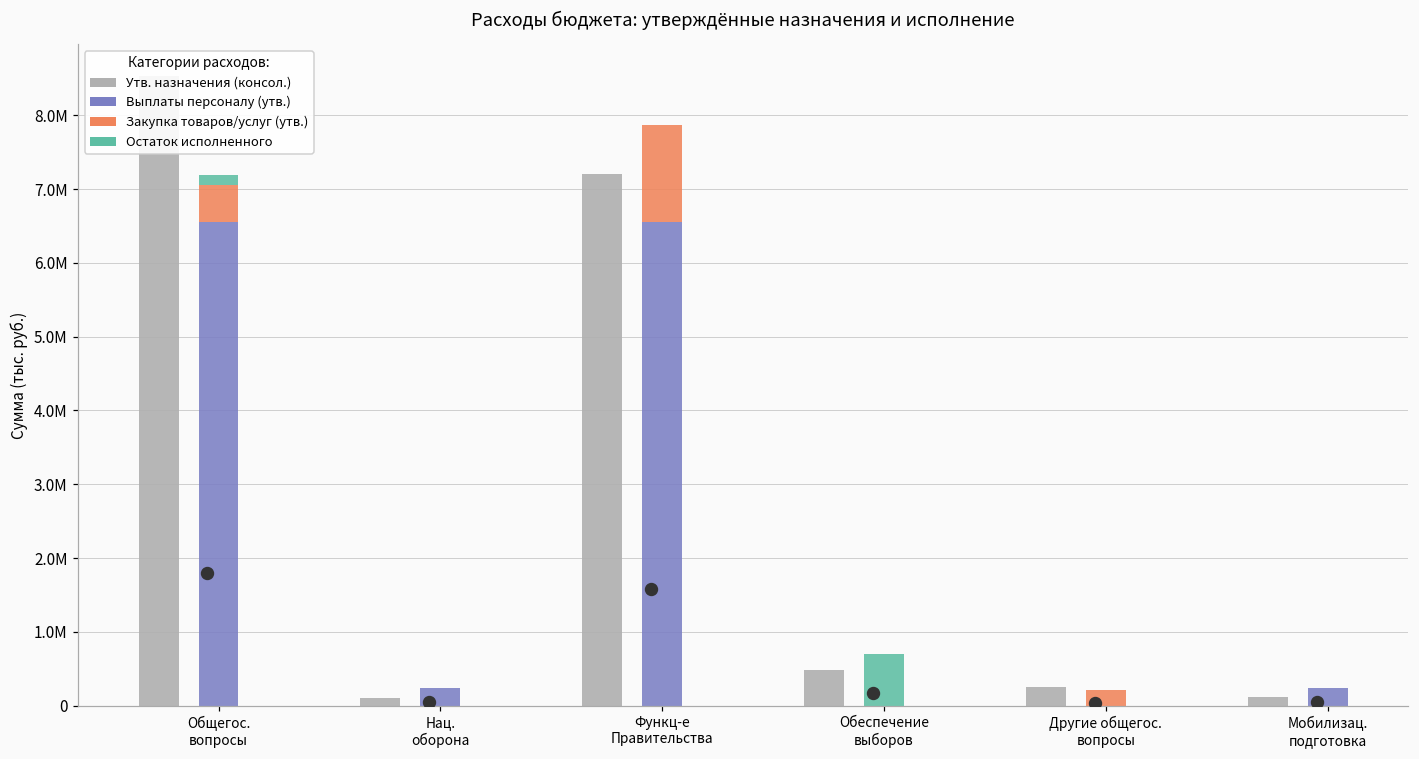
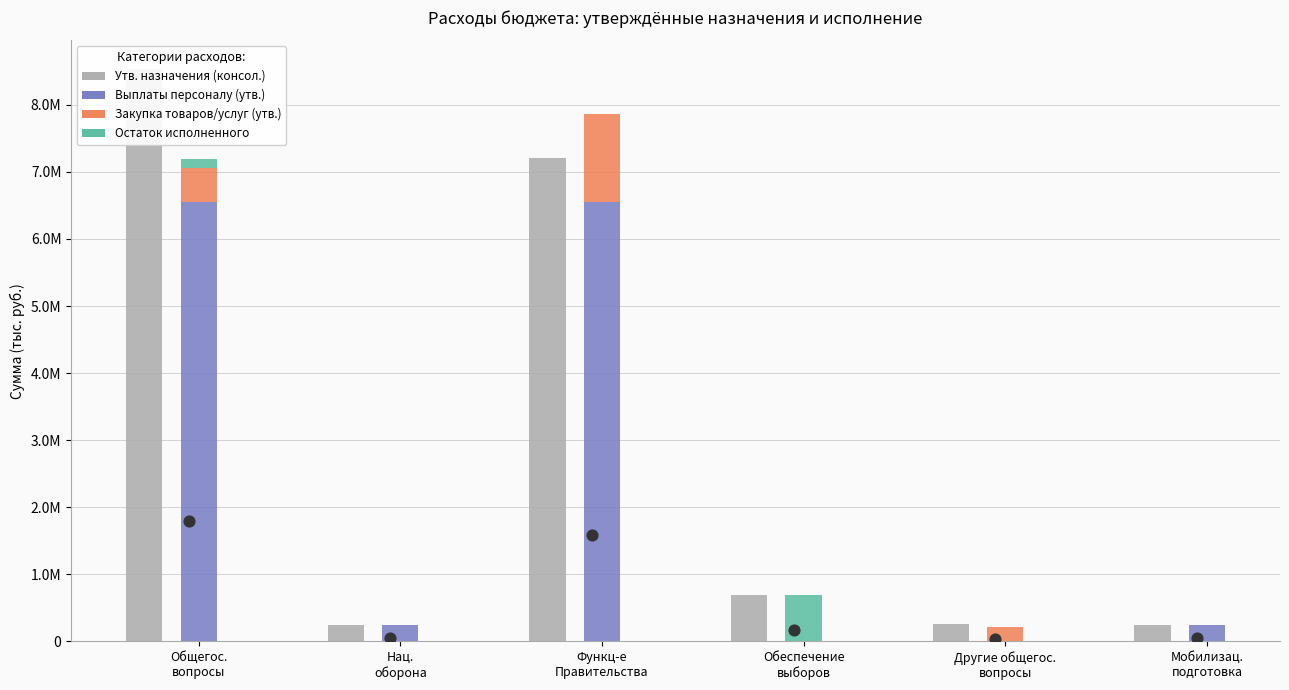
Утв. назначения (консол.), Нац. оборона: 100000 -> 200000
Утв. назначения (консол.), Обеспечение выборов: 500000 -> 700000
Утв. назначения (консол.), Мобилизац. подготовка: 100000 -> 200000
